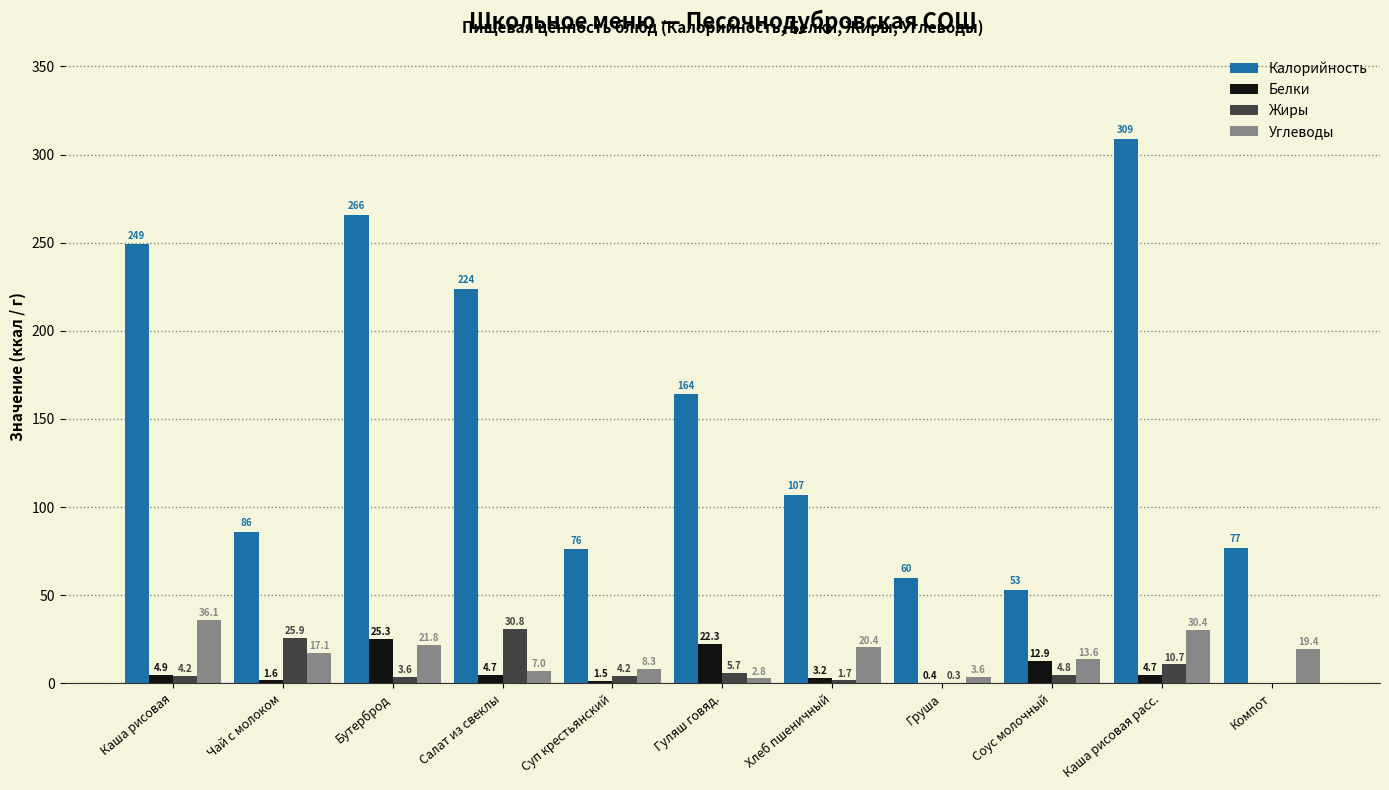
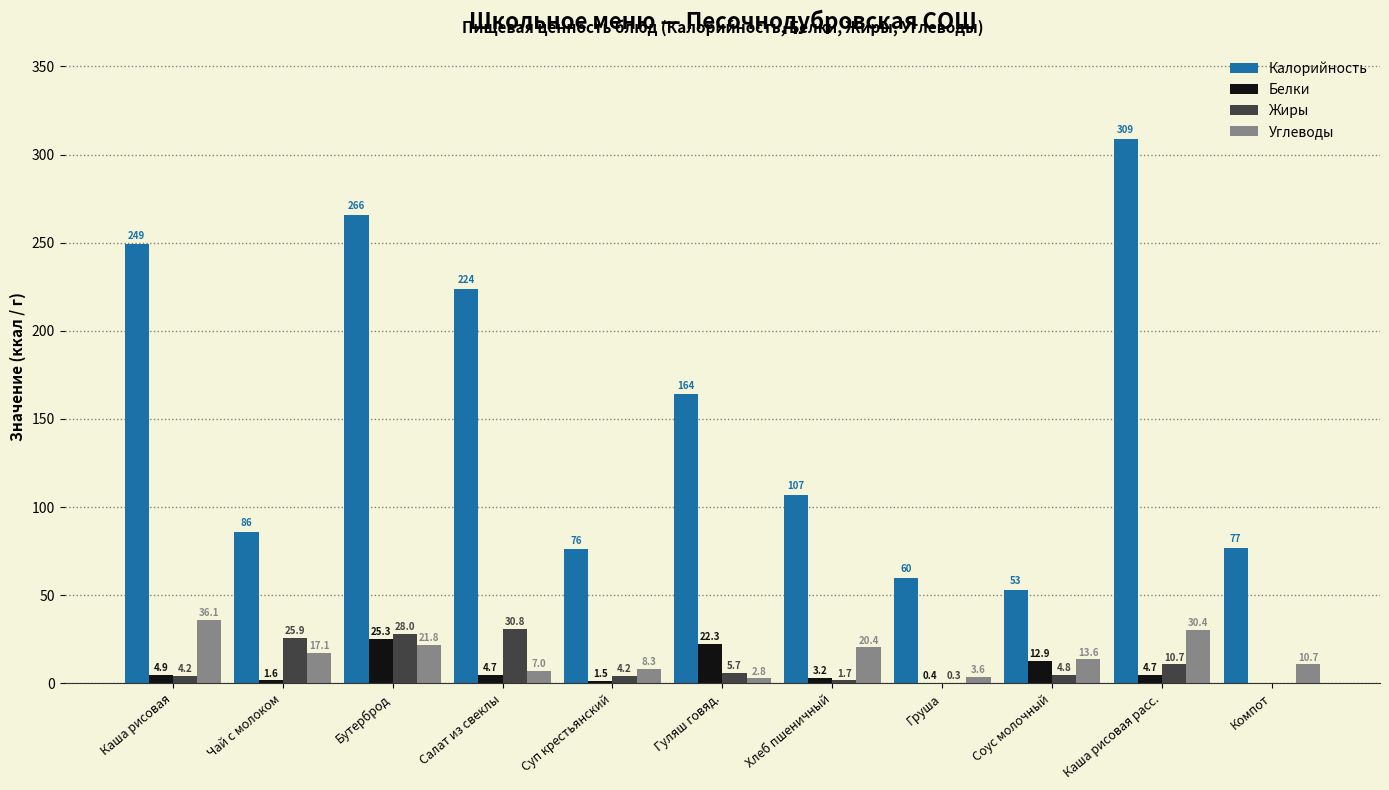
Жиры, Бутерброд: 3.6 -> 28.0
Углеводы, Компот: 19.4 -> 10.7
